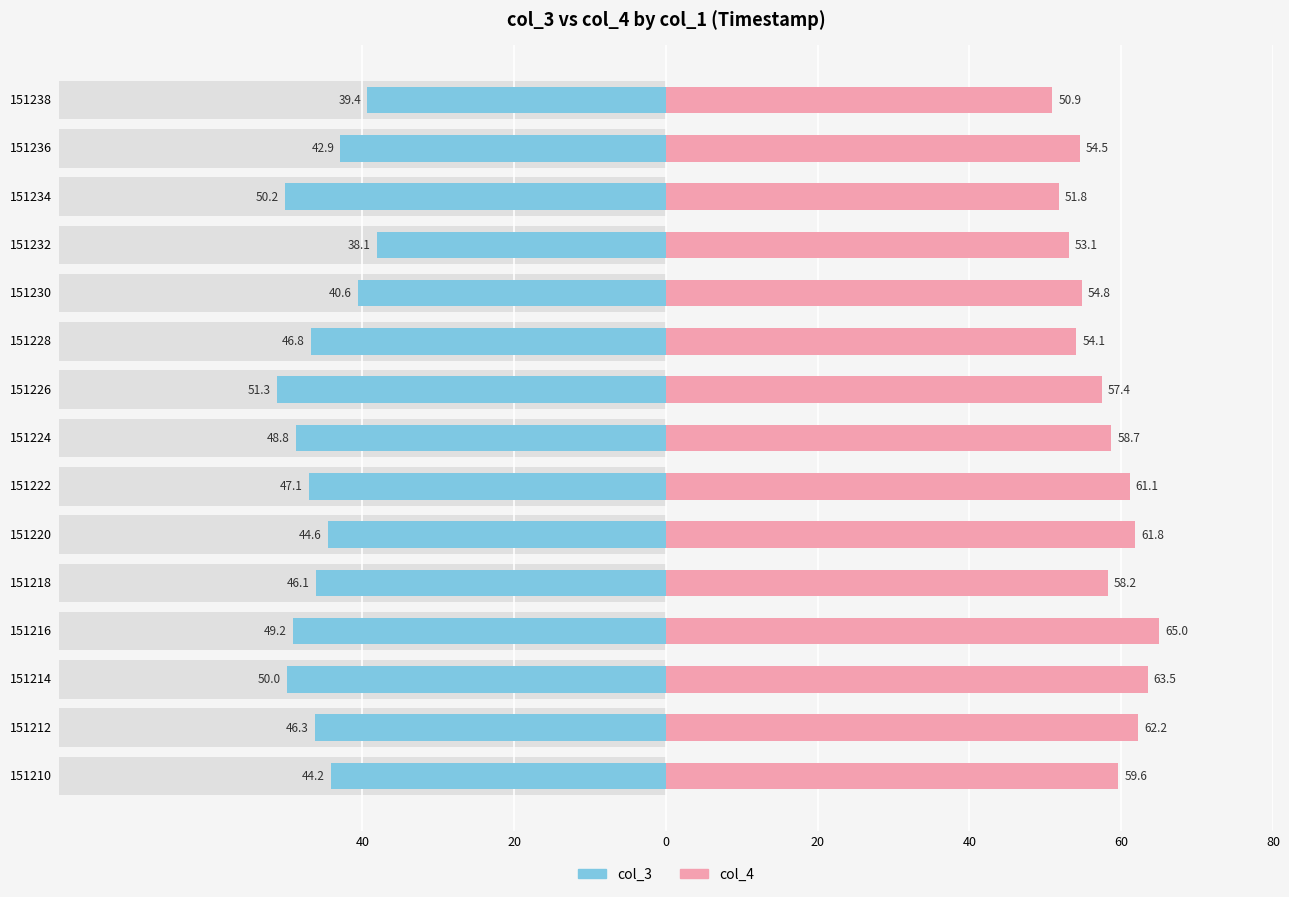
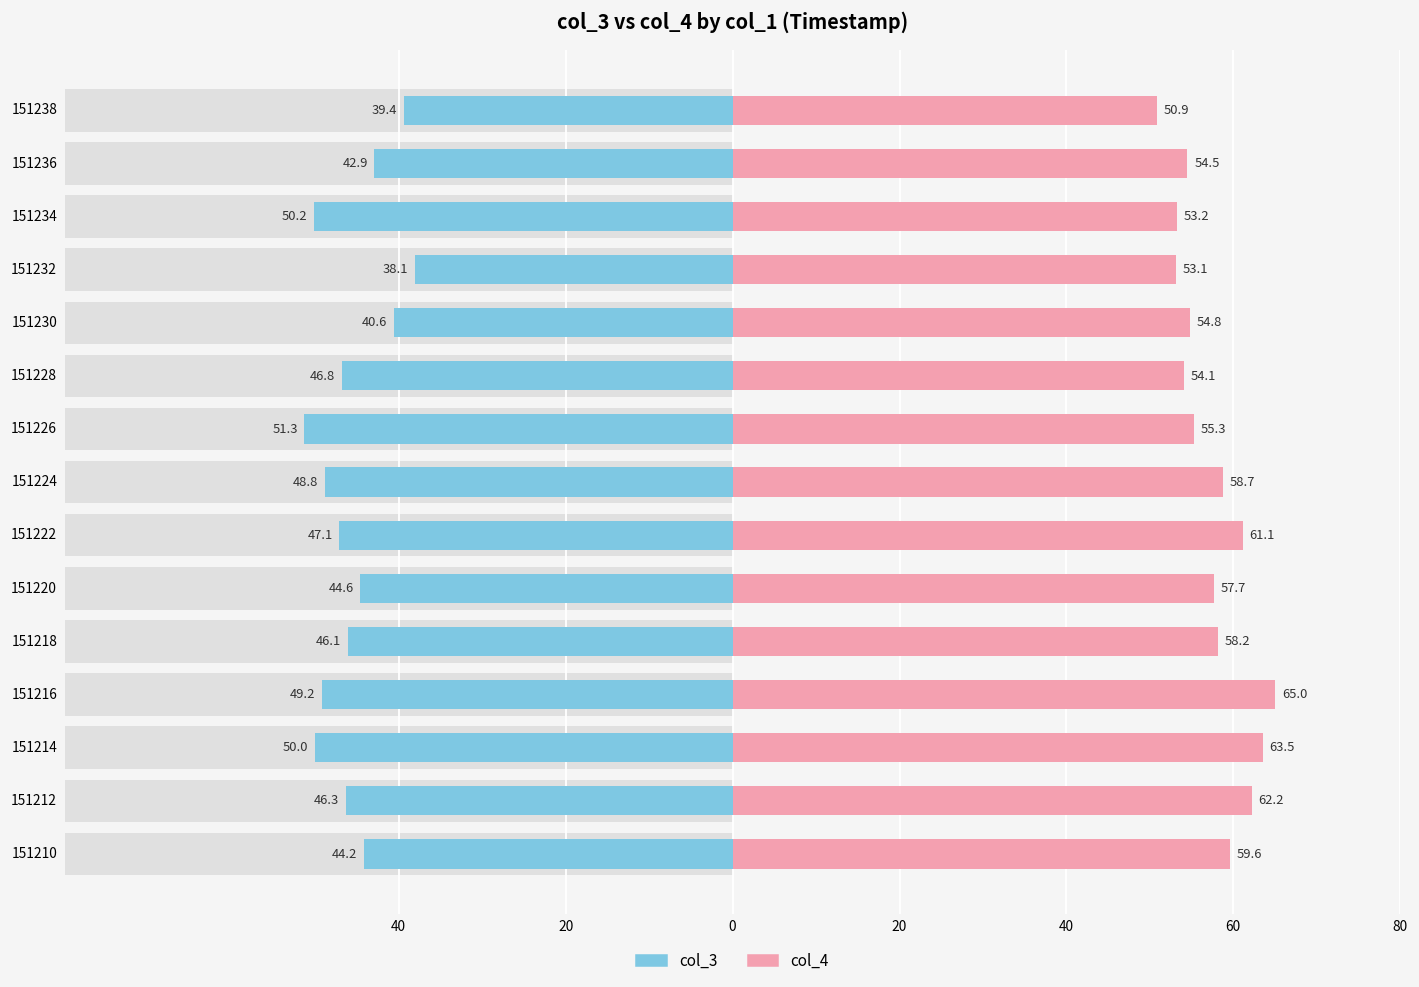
col_4, 151234: 51.8 -> 53.2
col_4, 151226: 57.4 -> 55.3
col_4, 151220: 61.8 -> 57.7
